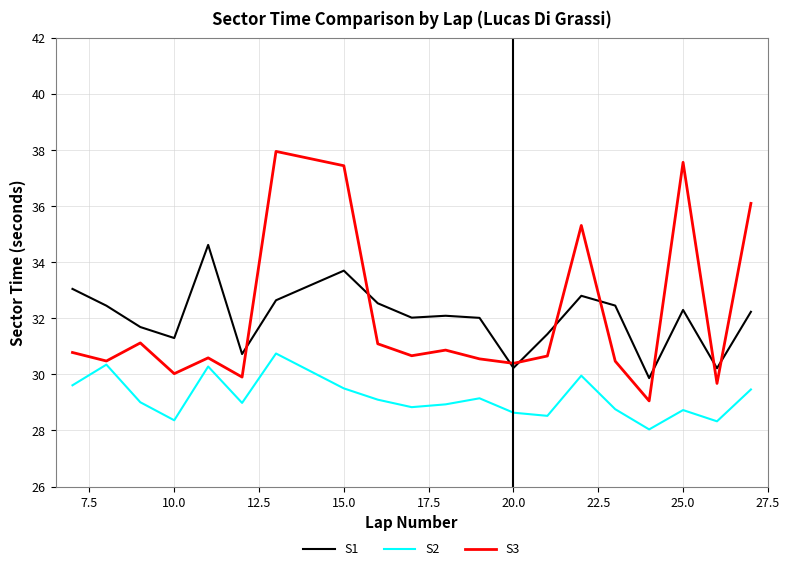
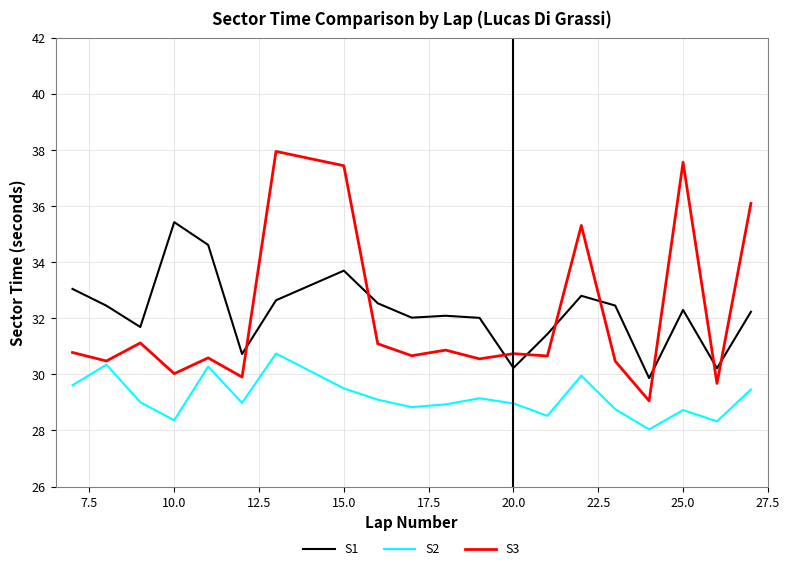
S1, 10.0: 31.3 -> 35.4
S2, 20.0: 28.6 -> 29.0
S3, 20.0: 30.4 -> 30.7
